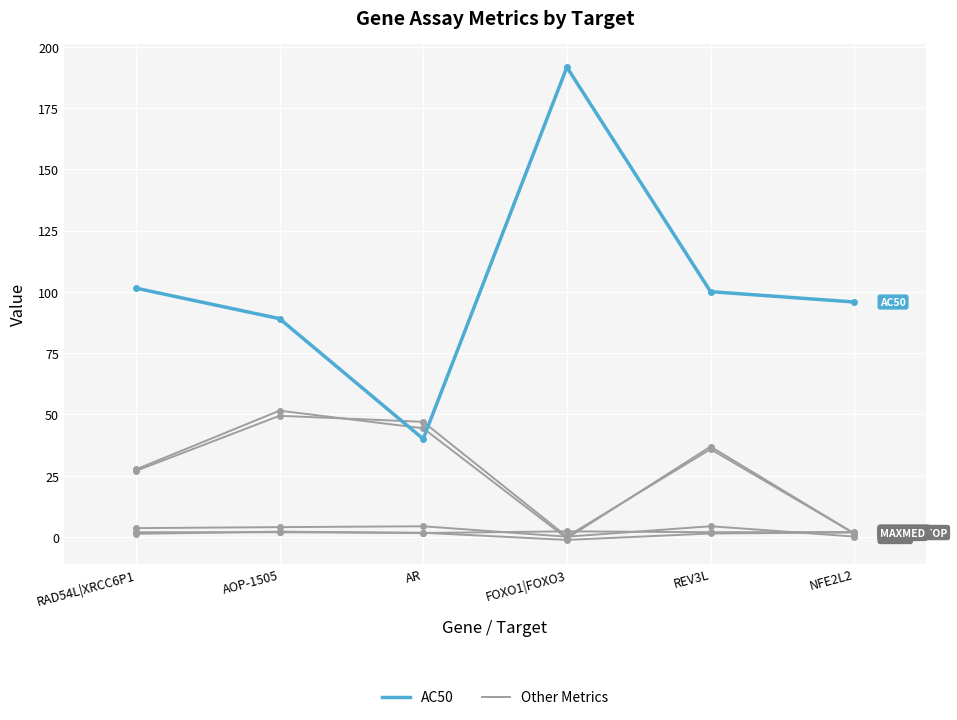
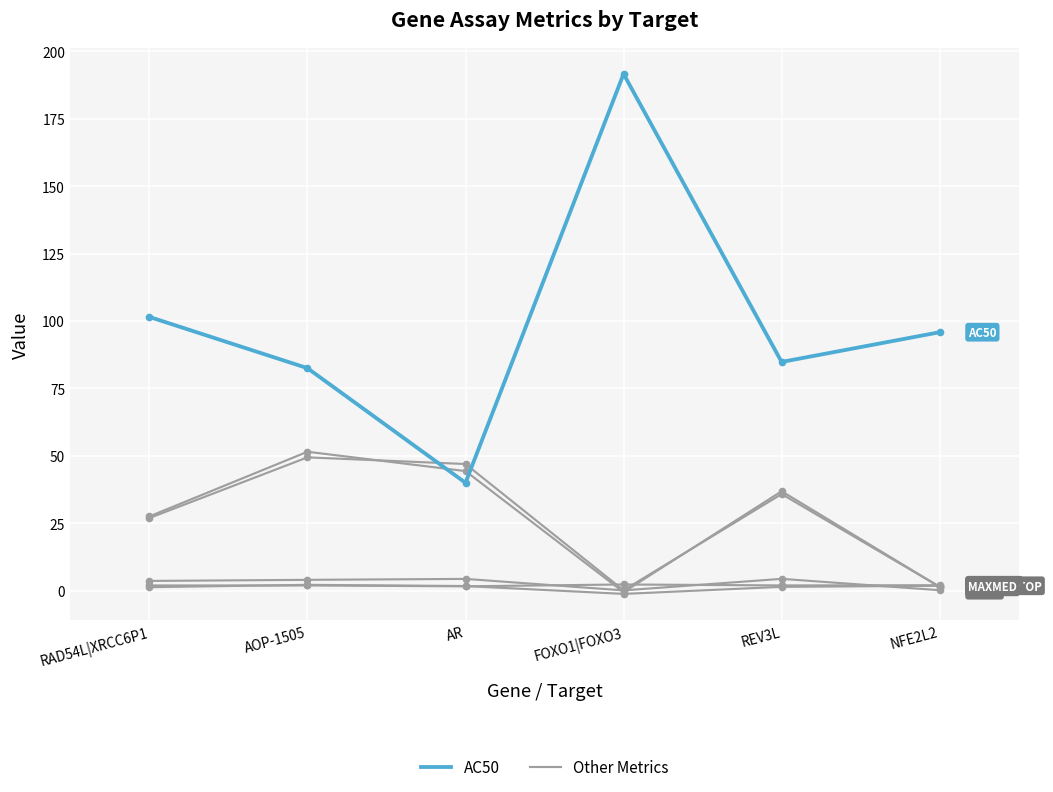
AC50, AOP-1505: 89 -> 83
AC50, REV3L: 100 -> 85
